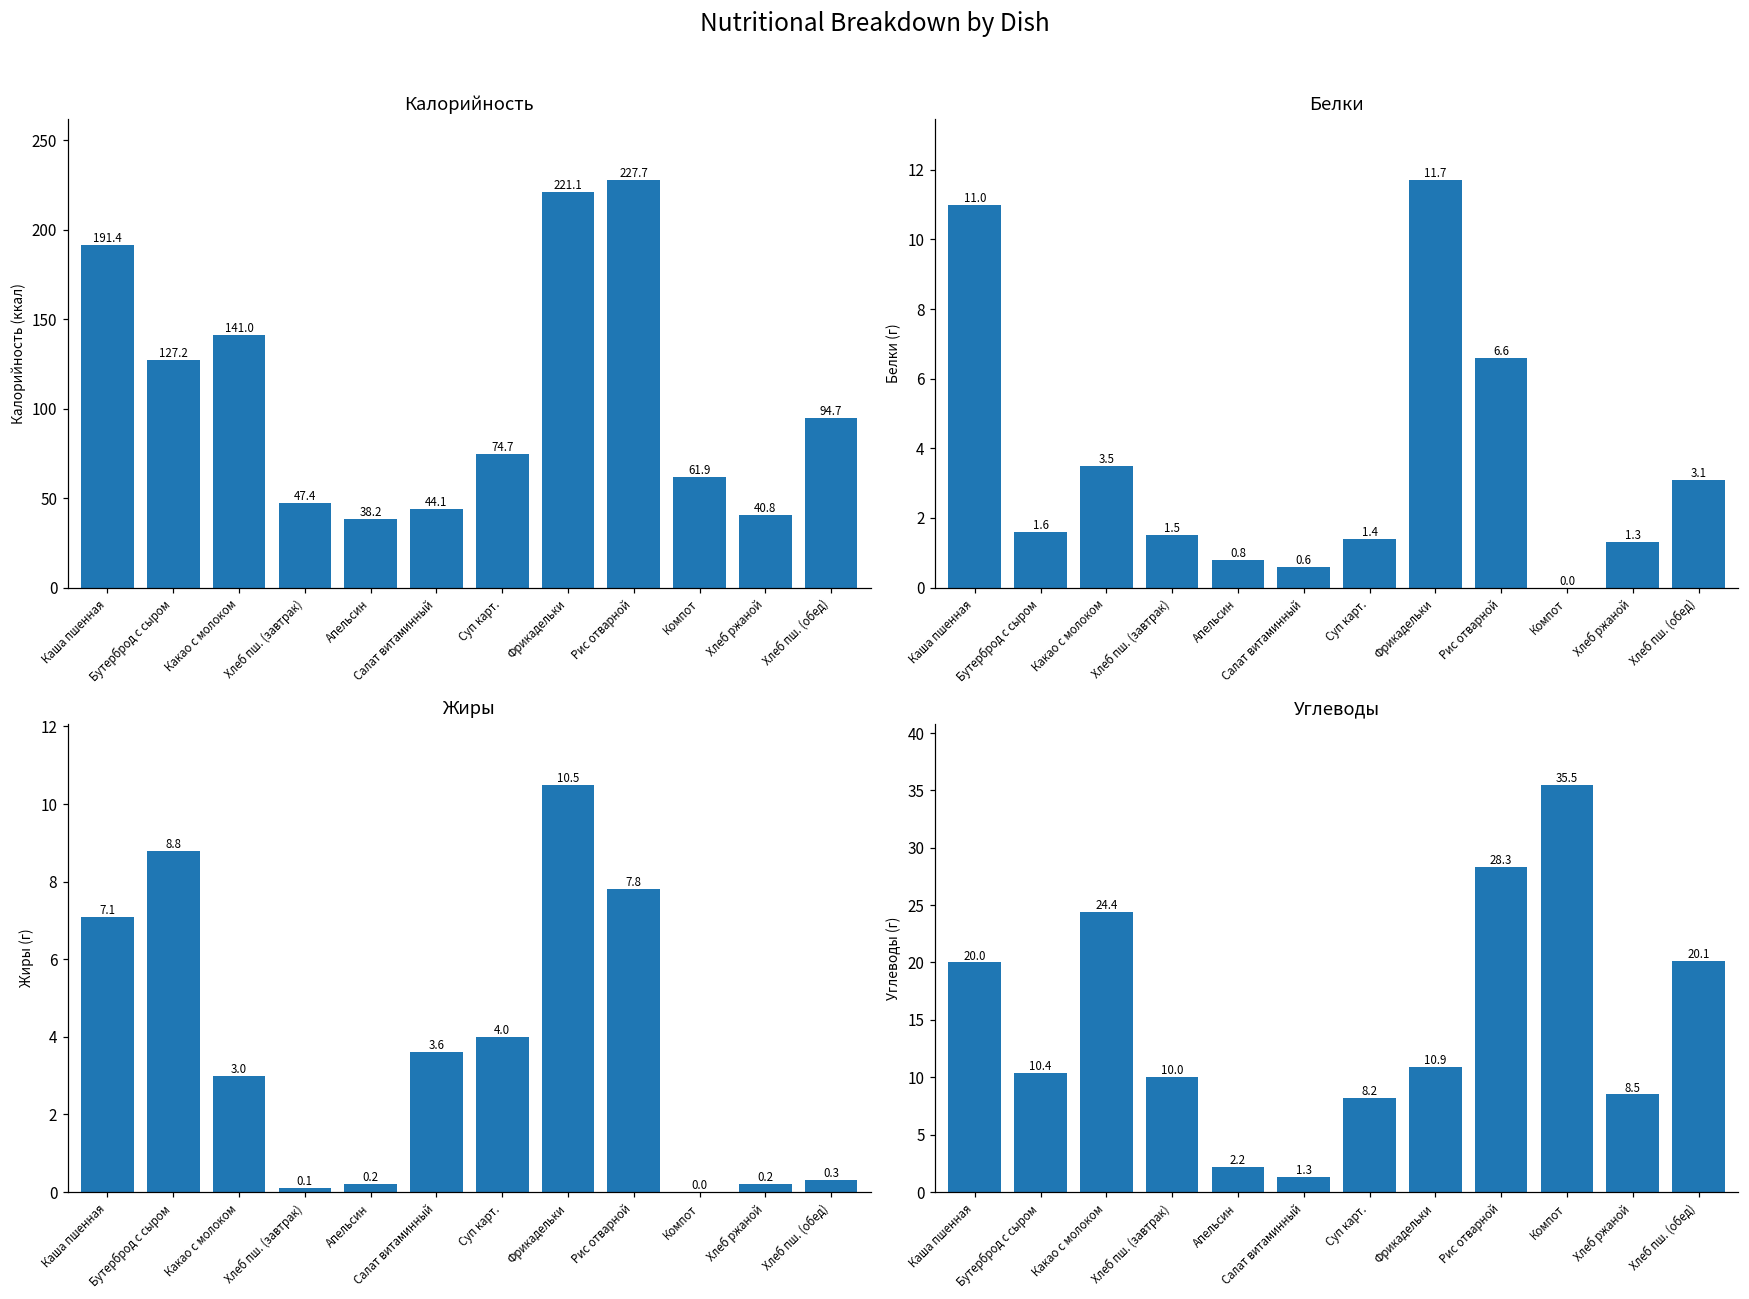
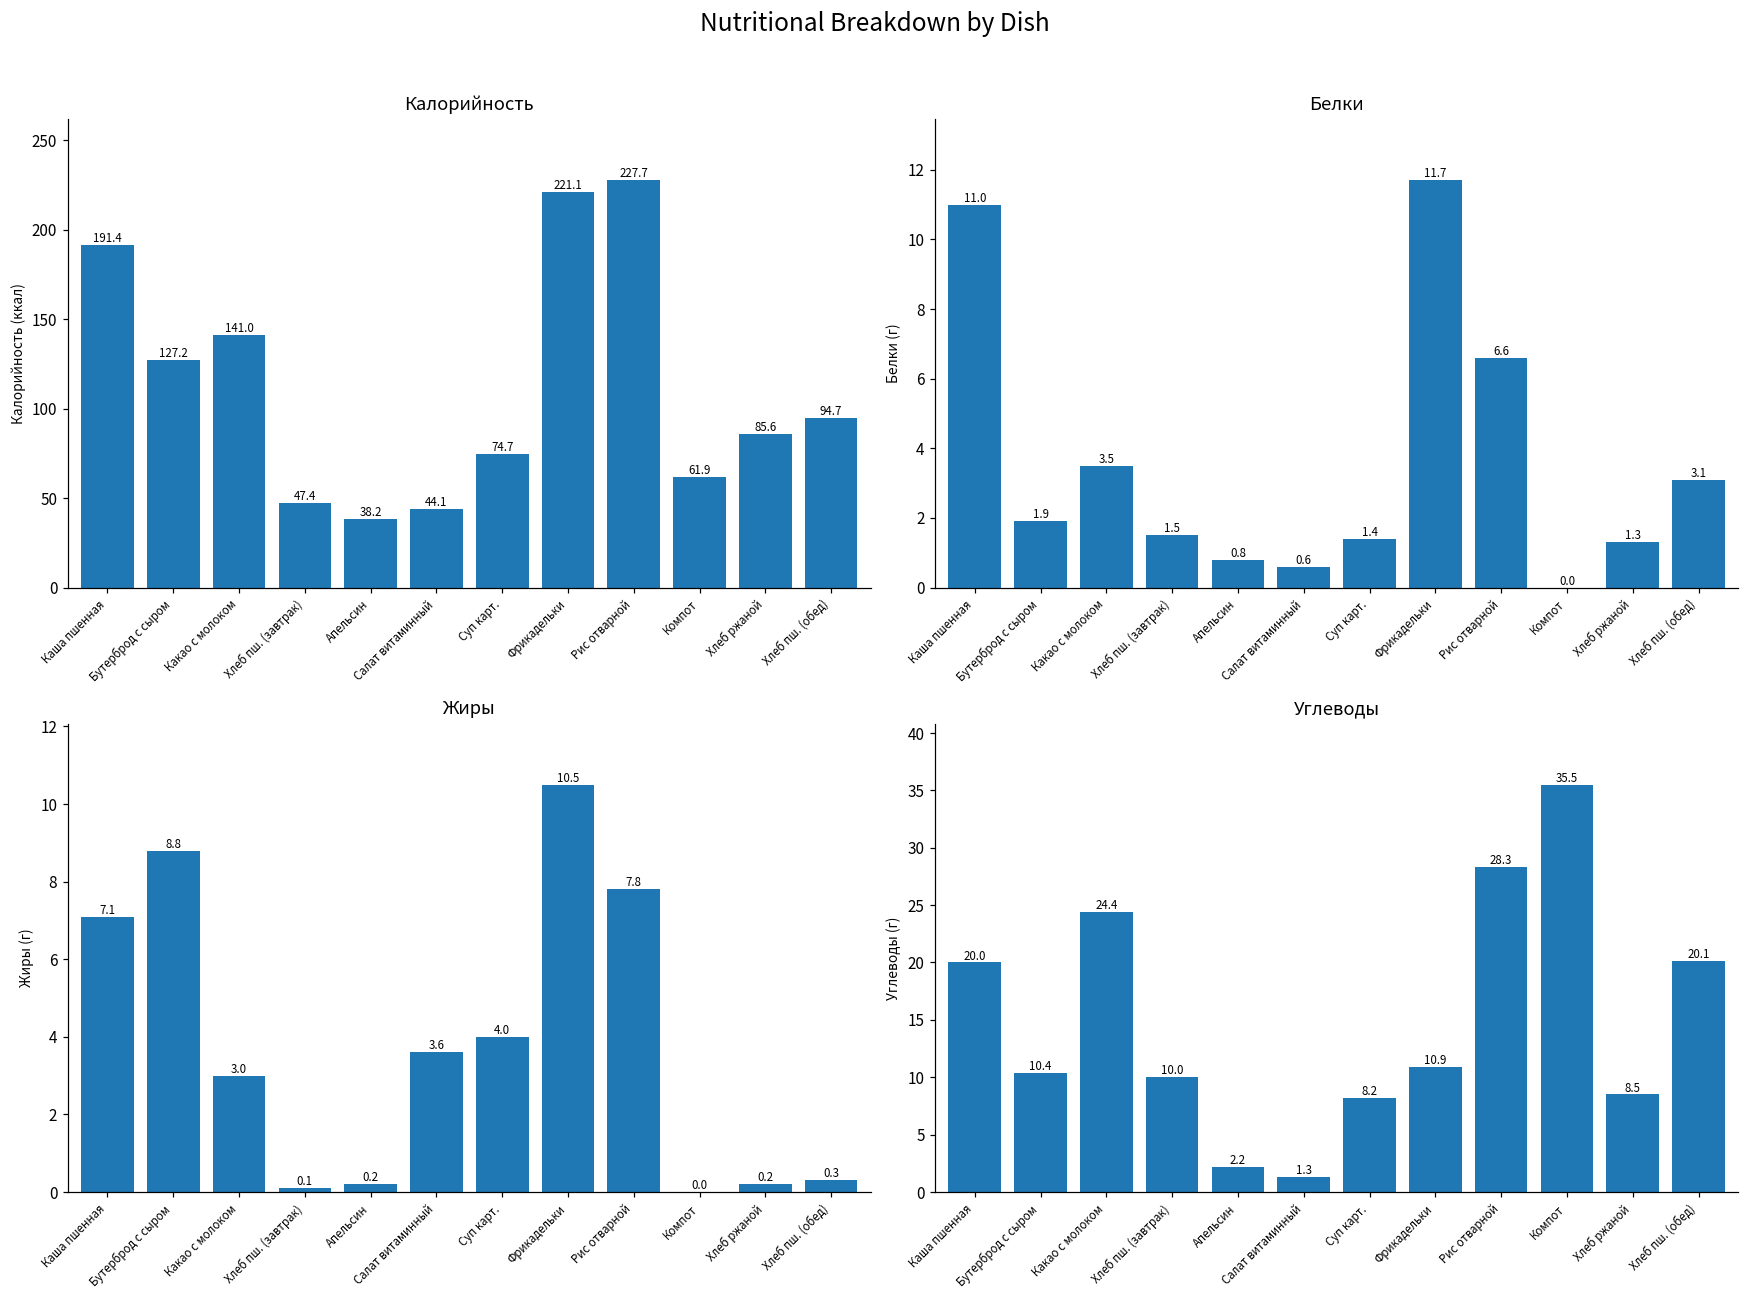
Калорийность, Хлеб ржаной: 40.8 -> 85.6
Белки, Бутерброд с сыром: 1.6 -> 1.9
